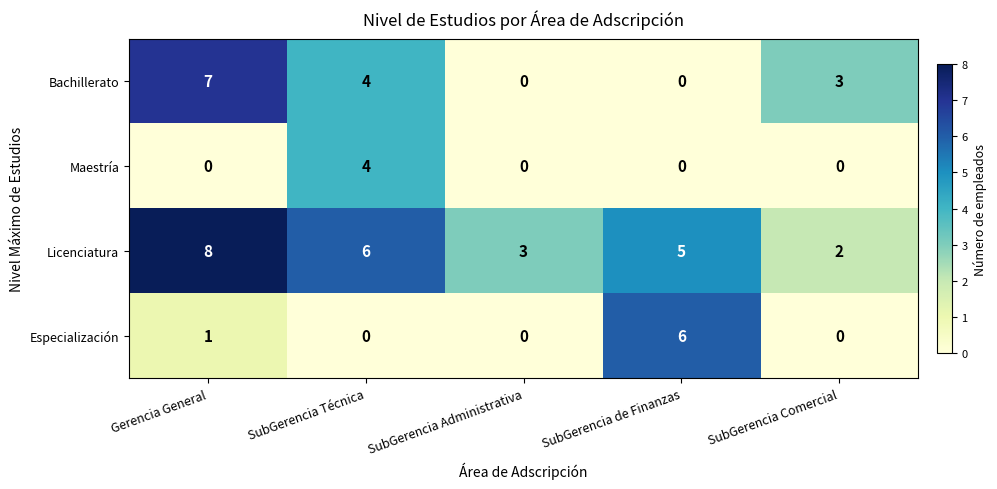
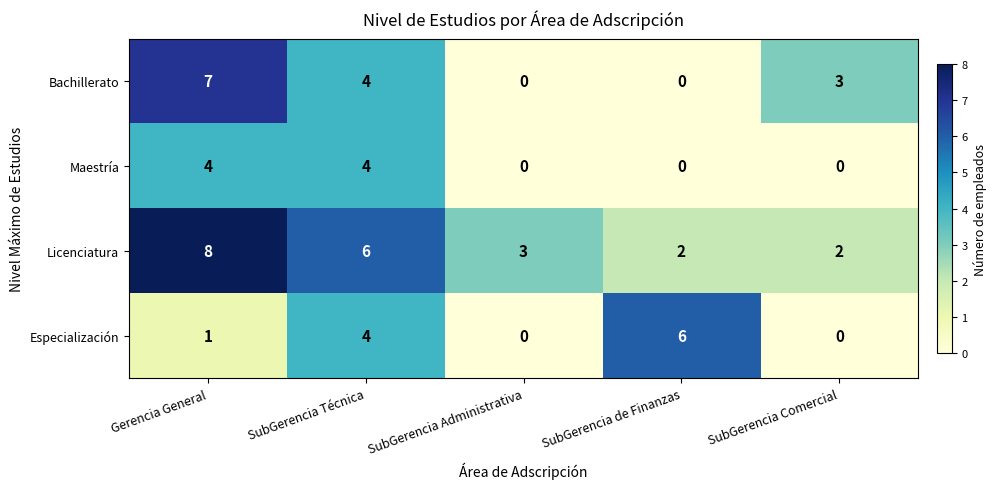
Maestría, Gerencia General: 0 -> 4
Licenciatura, SubGerencia de Finanzas: 5 -> 2
Especialización, SubGerencia Técnica: 0 -> 4
